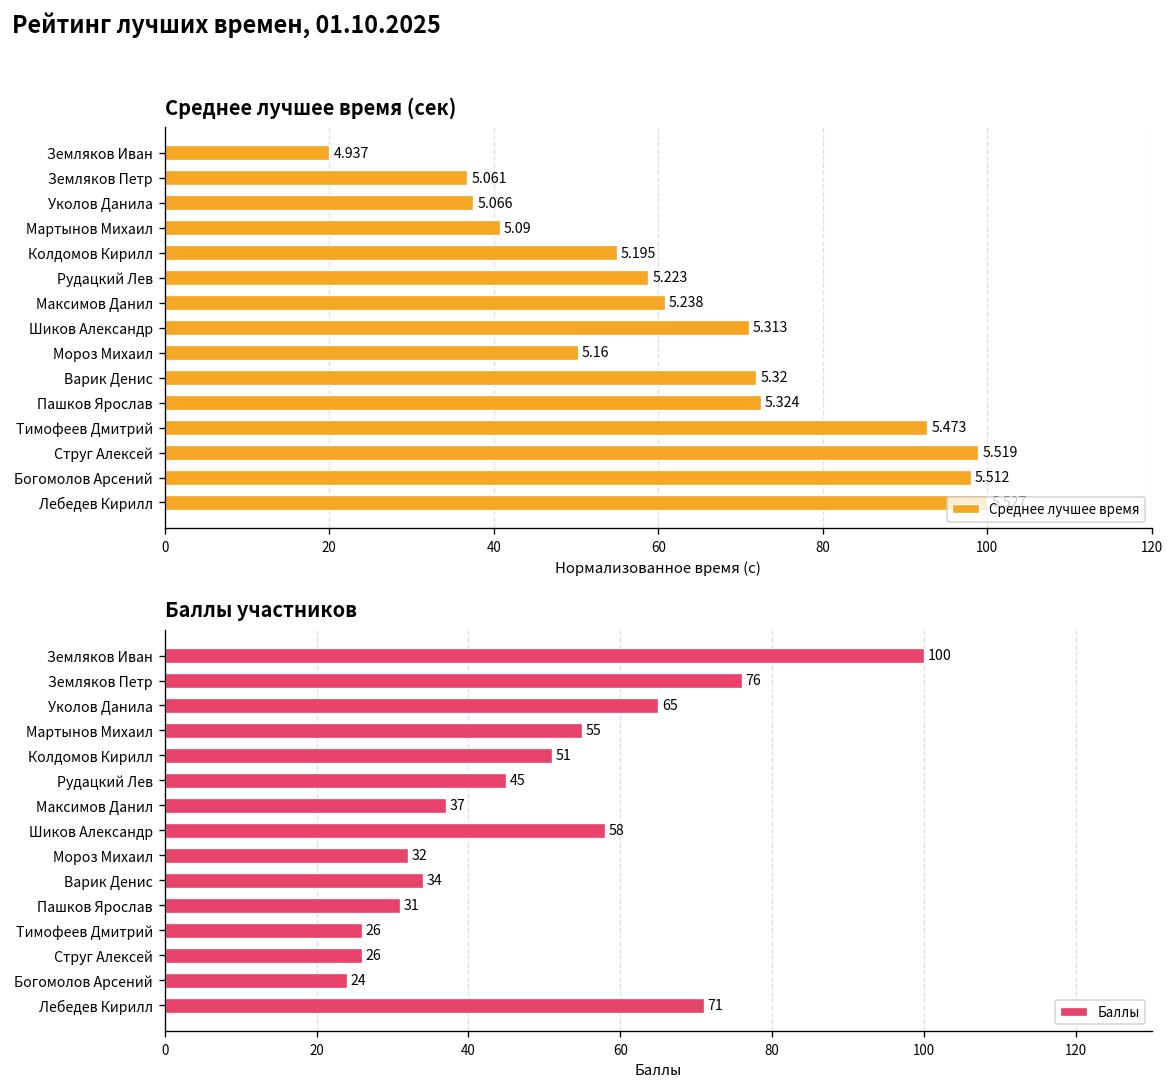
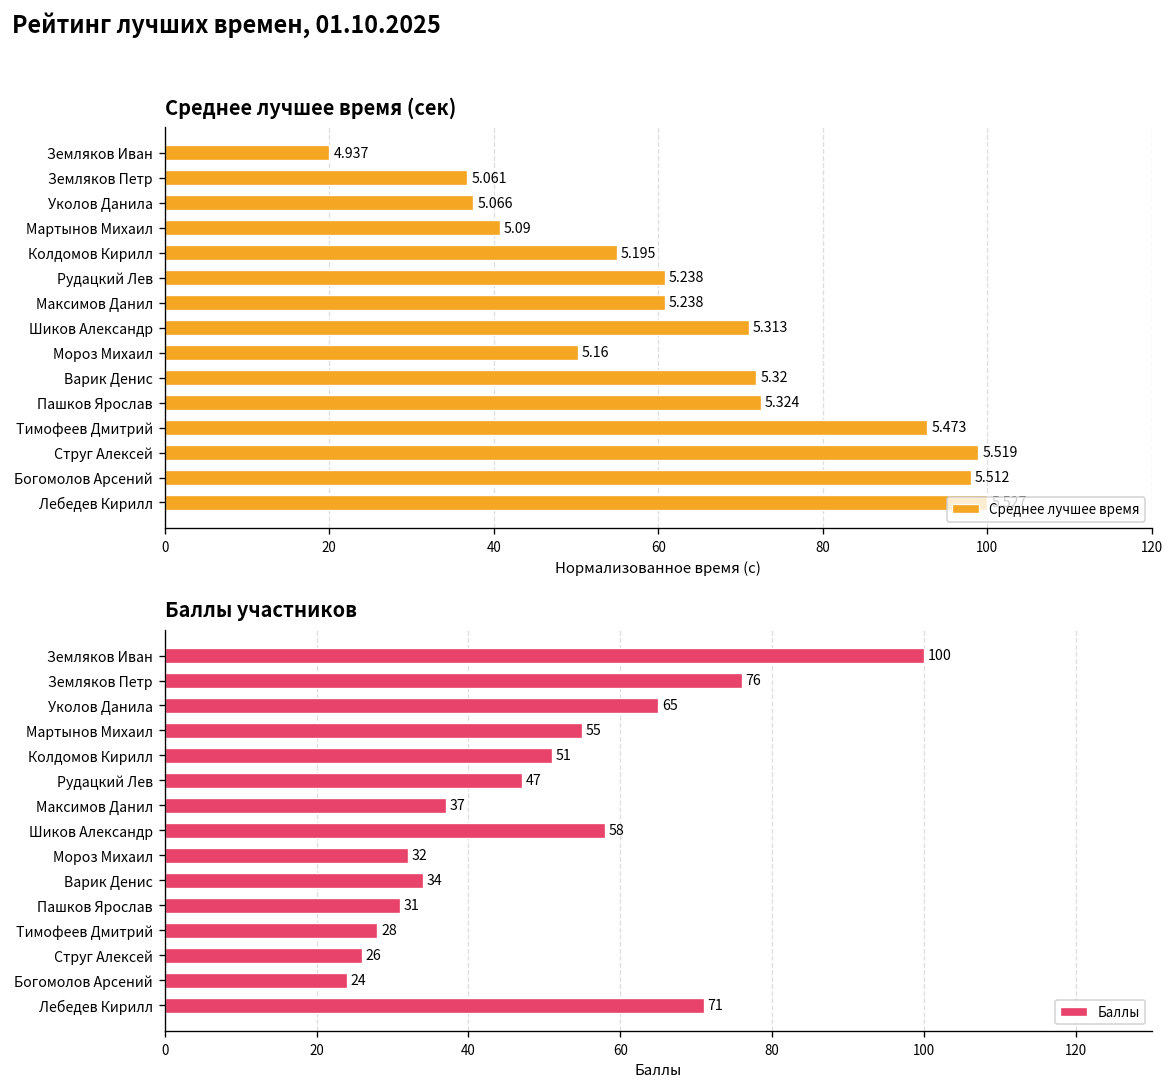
Среднее лучшее время (сек), Рудацкий Лев: 5.223 -> 5.238
Баллы участников, Рудацкий Лев: 45 -> 47
Баллы участников, Тимофеев Дмитрий: 26 -> 28
